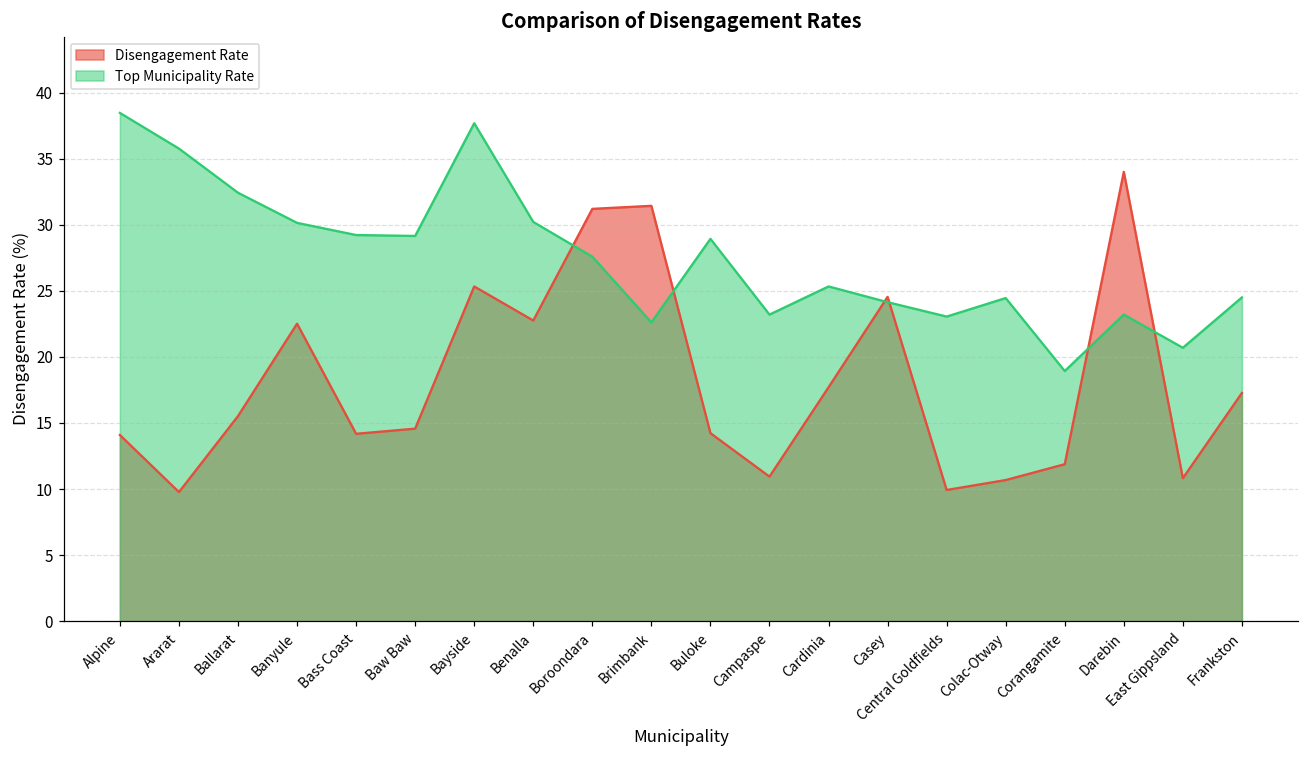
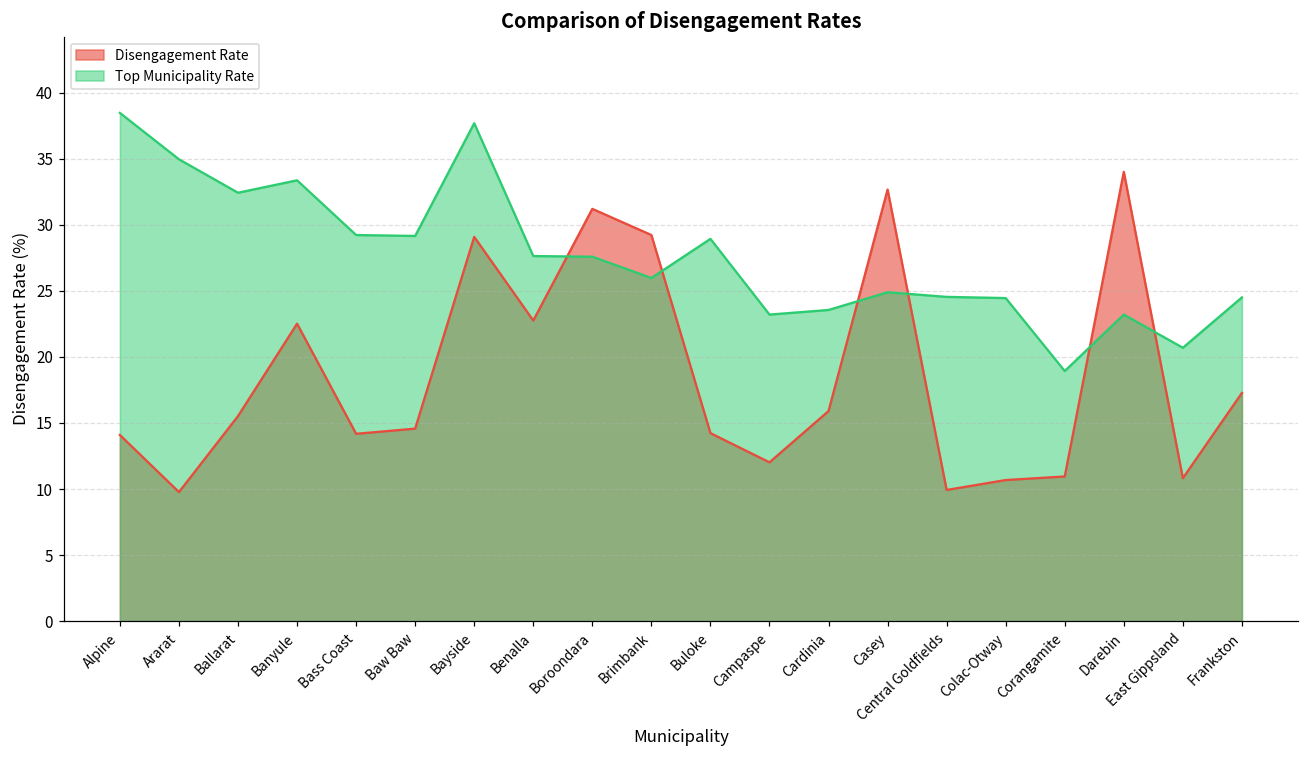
Top Municipality Rate, Ararat: 35.8 -> 35.0
Top Municipality Rate, Banyule: 30.1 -> 33.4
Disengagement Rate, Bayside: 25.3 -> 29.1
Top Municipality Rate, Benalla: 30.2 -> 27.6
Disengagement Rate, Brimbank: 31.4 -> 29.2
Top Municipality Rate, Brimbank: 22.6 -> 26.0
Disengagement Rate, Campaspe: 10.9 -> 12.0
Disengagement Rate, Cardinia: 17.7 -> 15.9
Top Municipality Rate, Cardinia: 25.3 -> 23.6
Disengagement Rate, Casey: 24.5 -> 32.7
Top Municipality Rate, Casey: 24.1 -> 24.9
Top Municipality Rate, Central Goldfields: 23.1 -> 24.5
Disengagement Rate, Corangamite: 11.9 -> 11.0
